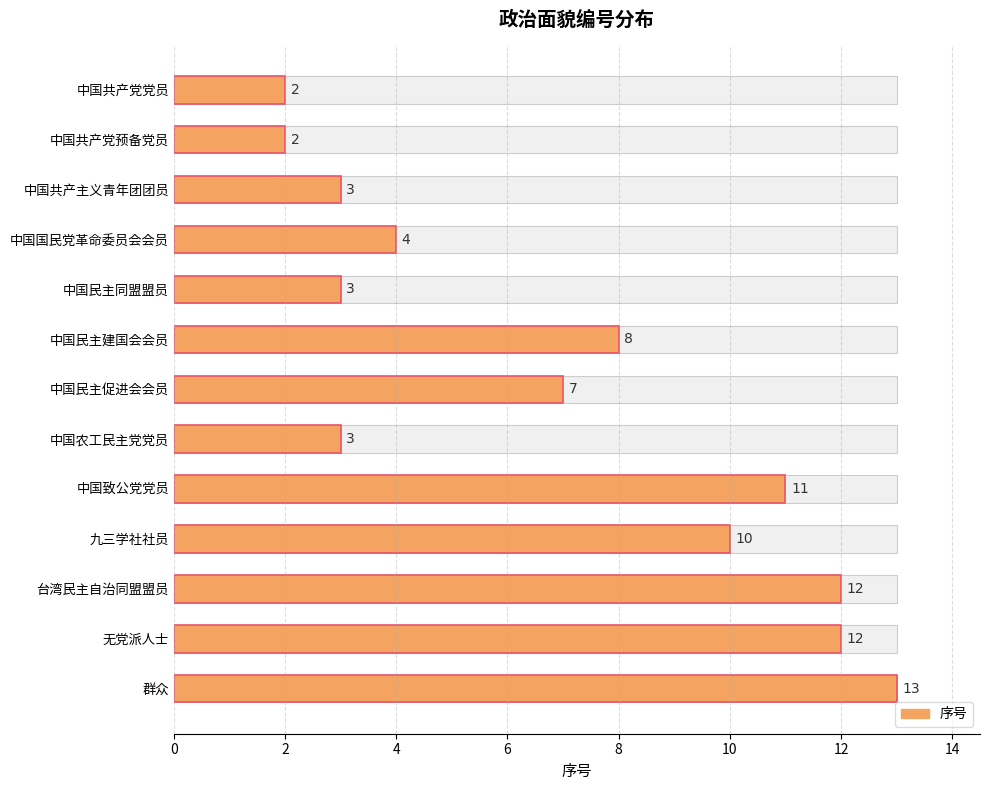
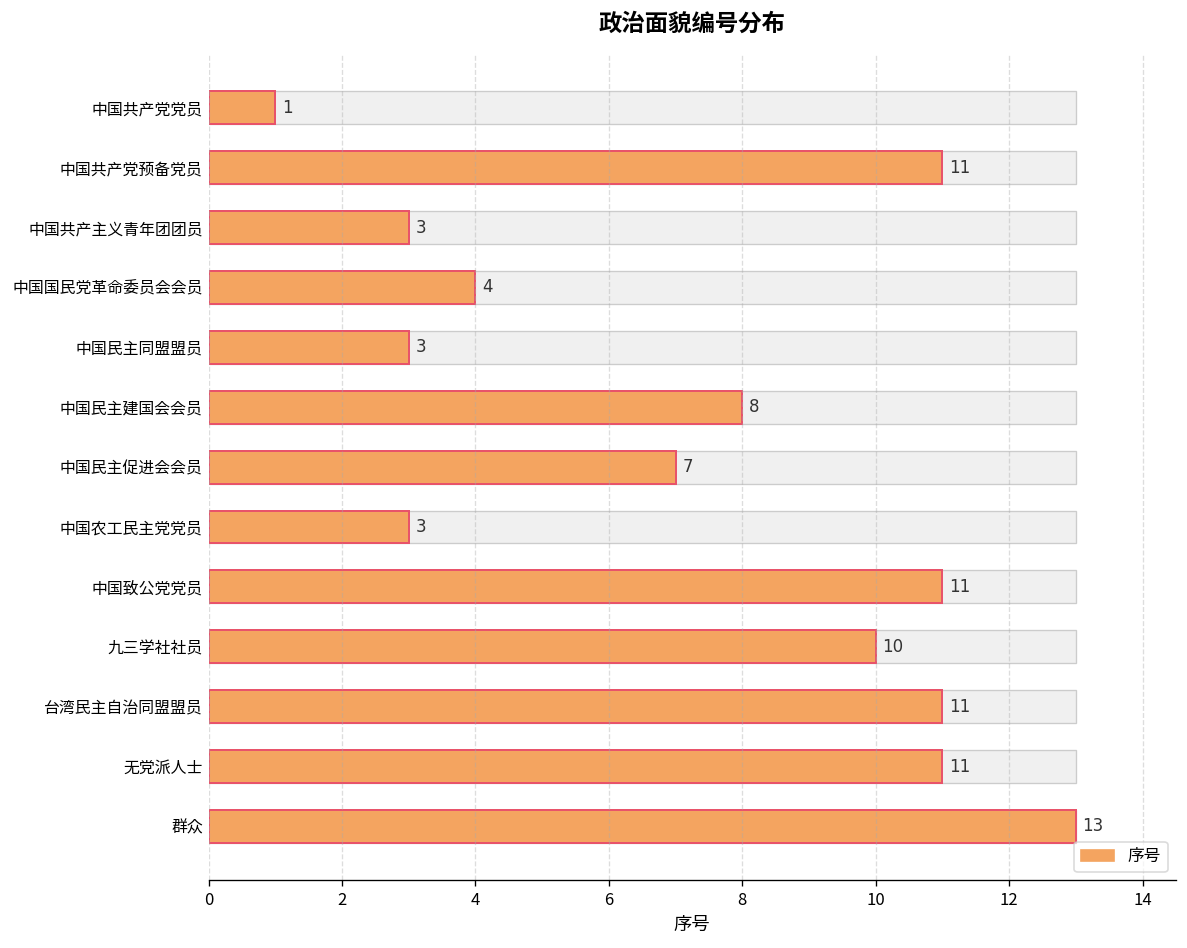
序号, 中国共产党党员: 2 -> 1
序号, 中国共产党预备党员: 2 -> 11
序号, 台湾民主自治同盟盟员: 12 -> 11
序号, 无党派人士: 12 -> 11
